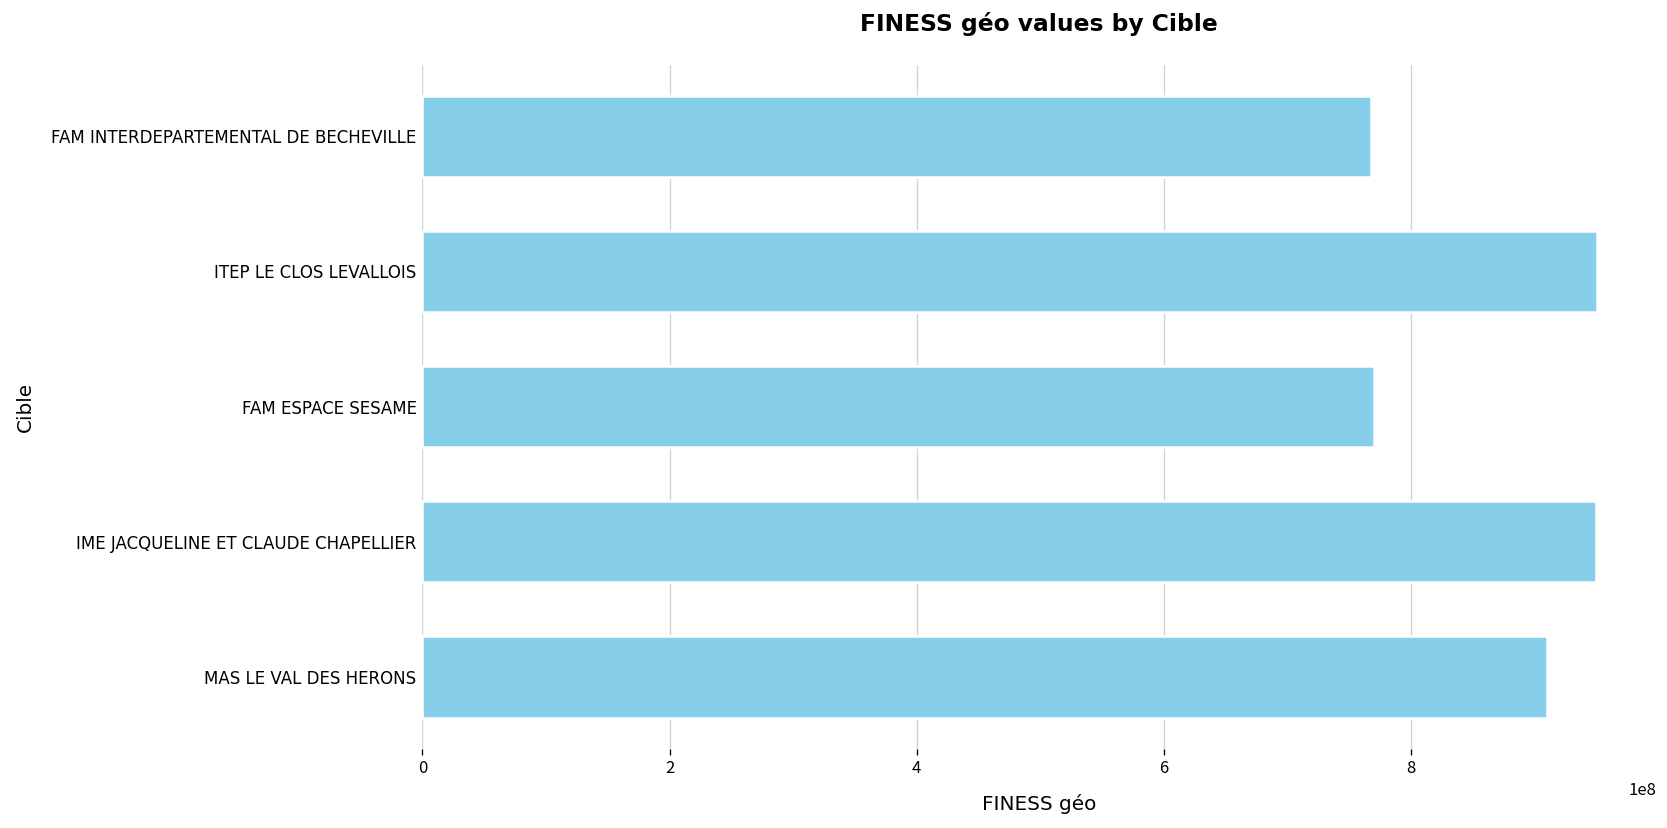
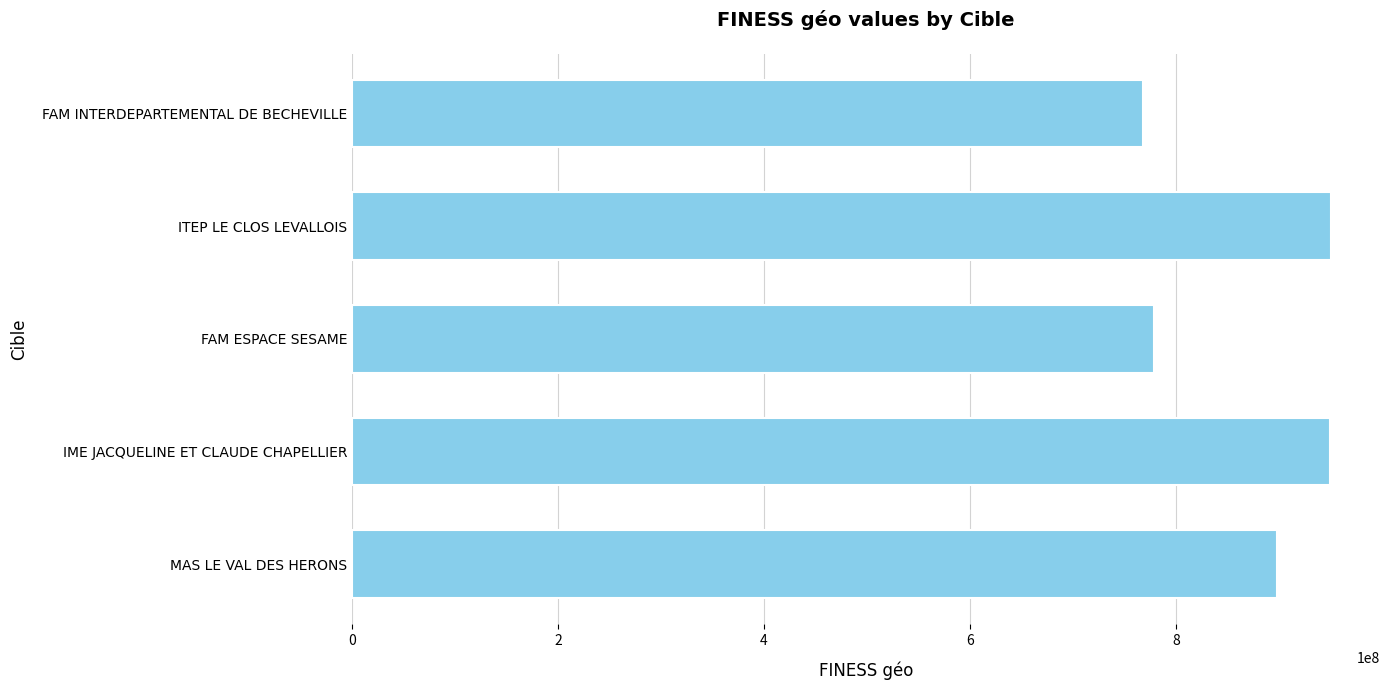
FAM ESPACE SESAME: 770000000 -> 779000000
MAS LE VAL DES HERONS: 910000000 -> 898000000
